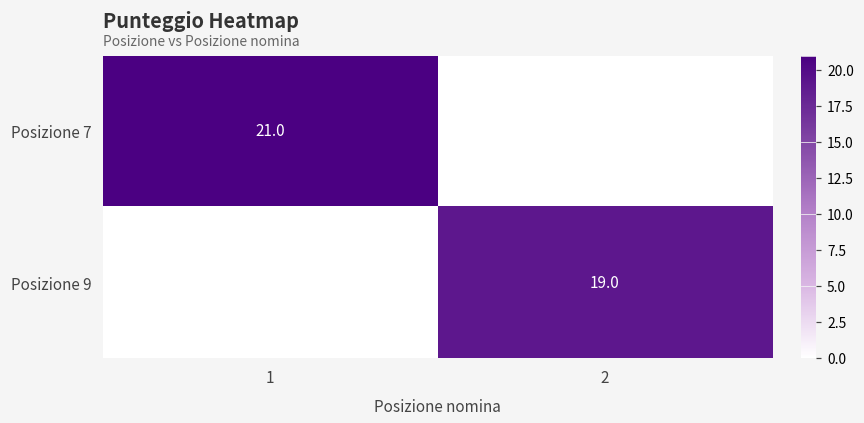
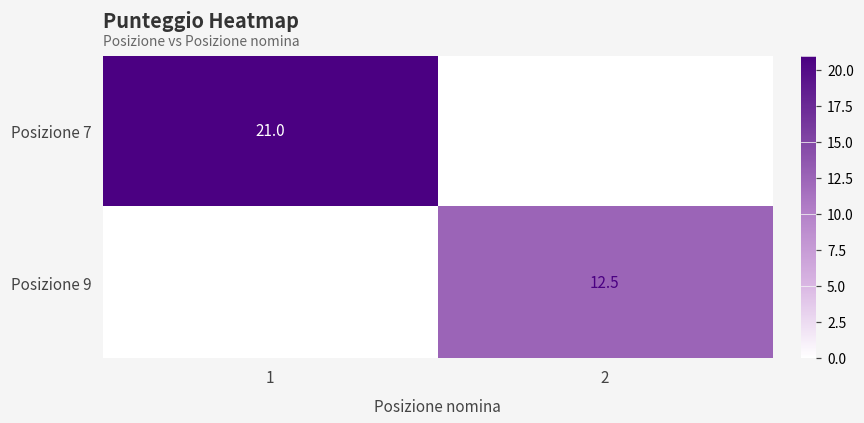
Posizione 9, 2: 19.0 -> 12.5
